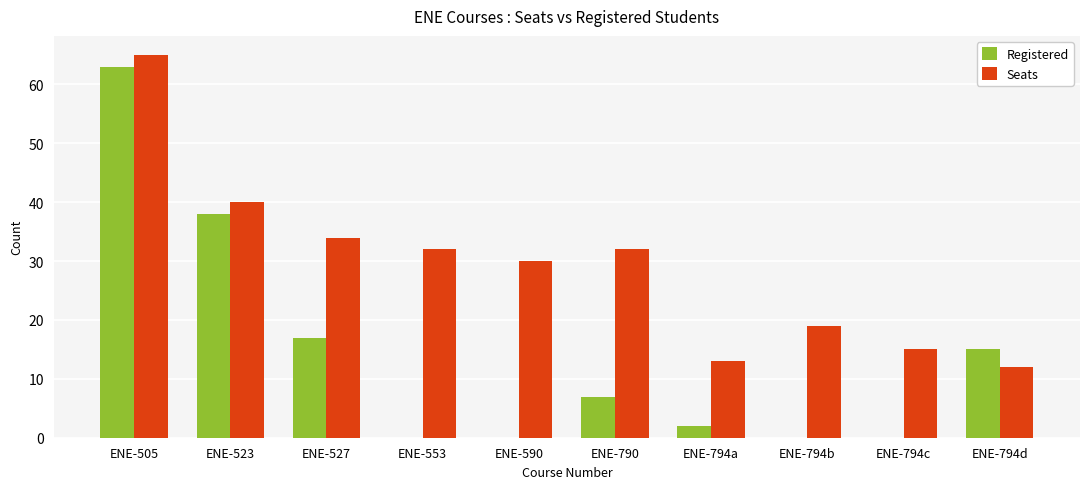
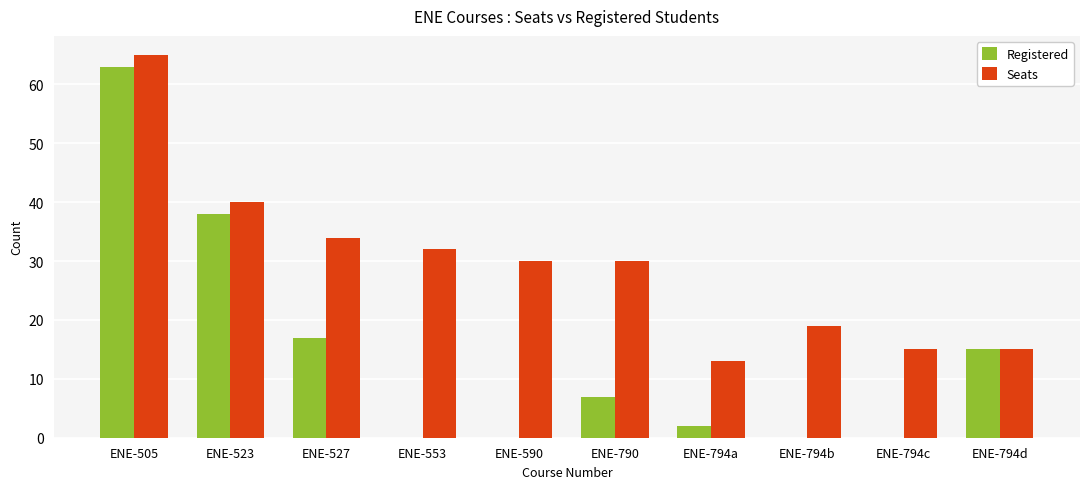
Seats, ENE-790: 32 -> 30
Seats, ENE-794d: 12 -> 15
